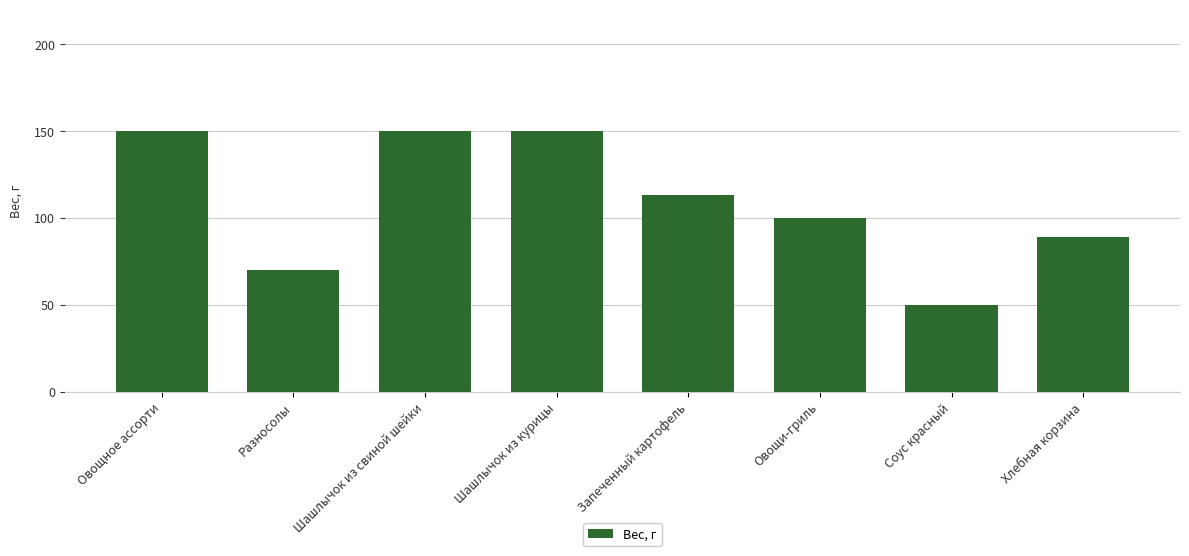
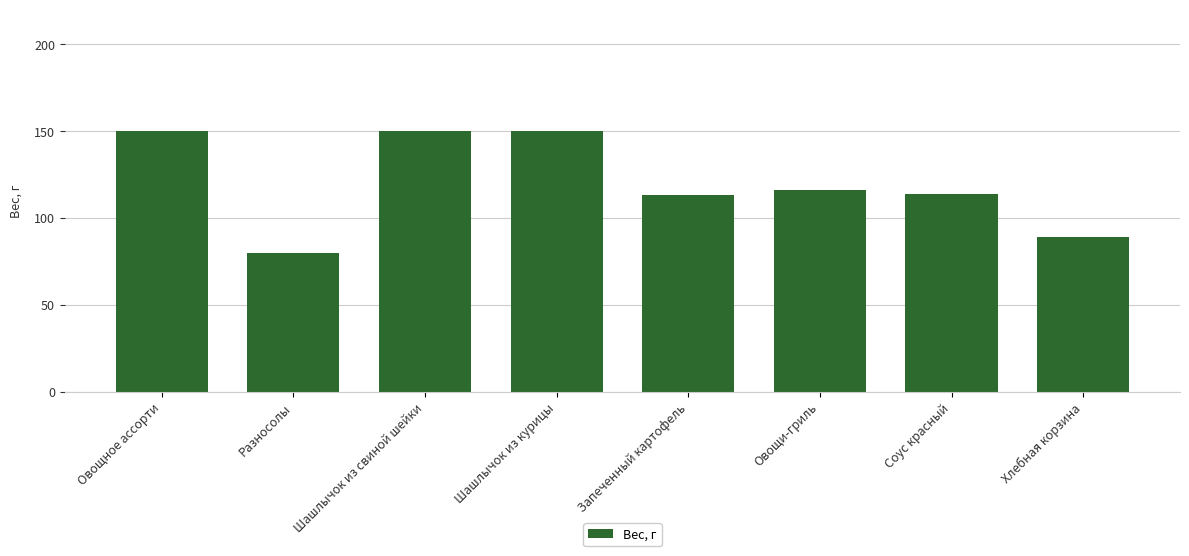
Разносолы: 70 -> 80
Овощи-гриль: 100 -> 116
Соус красный: 50 -> 114
